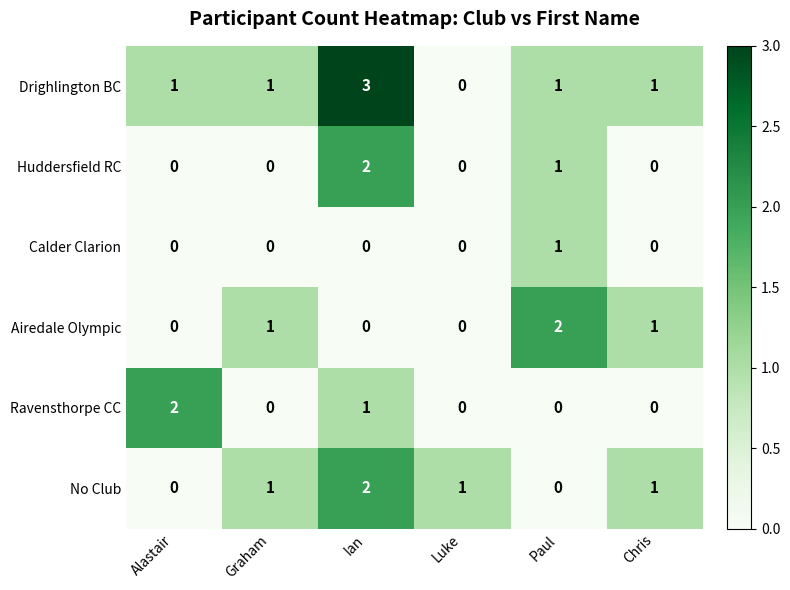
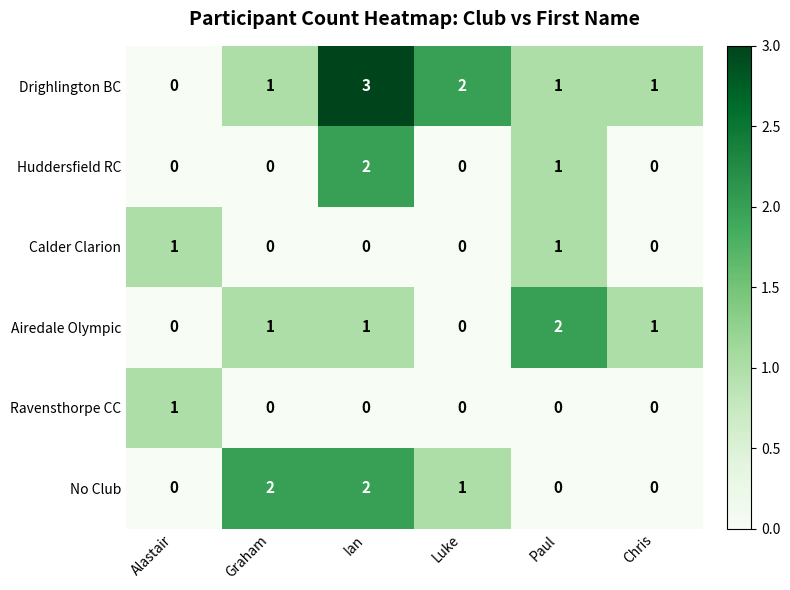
Drighlington BC, Alastair: 1 -> 0
Drighlington BC, Luke: 0 -> 2
Calder Clarion, Alastair: 0 -> 1
Airedale Olympic, Ian: 0 -> 1
Ravensthorpe CC, Alastair: 2 -> 1
Ravensthorpe CC, Ian: 1 -> 0
No Club, Graham: 1 -> 2
No Club, Chris: 1 -> 0
